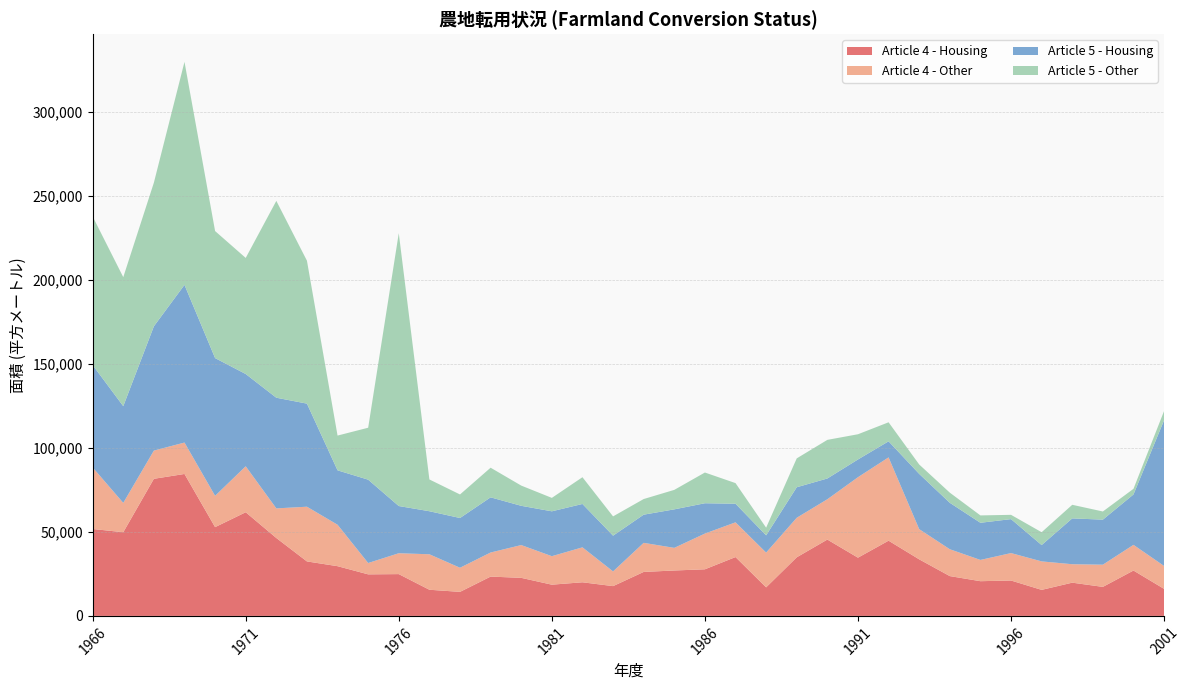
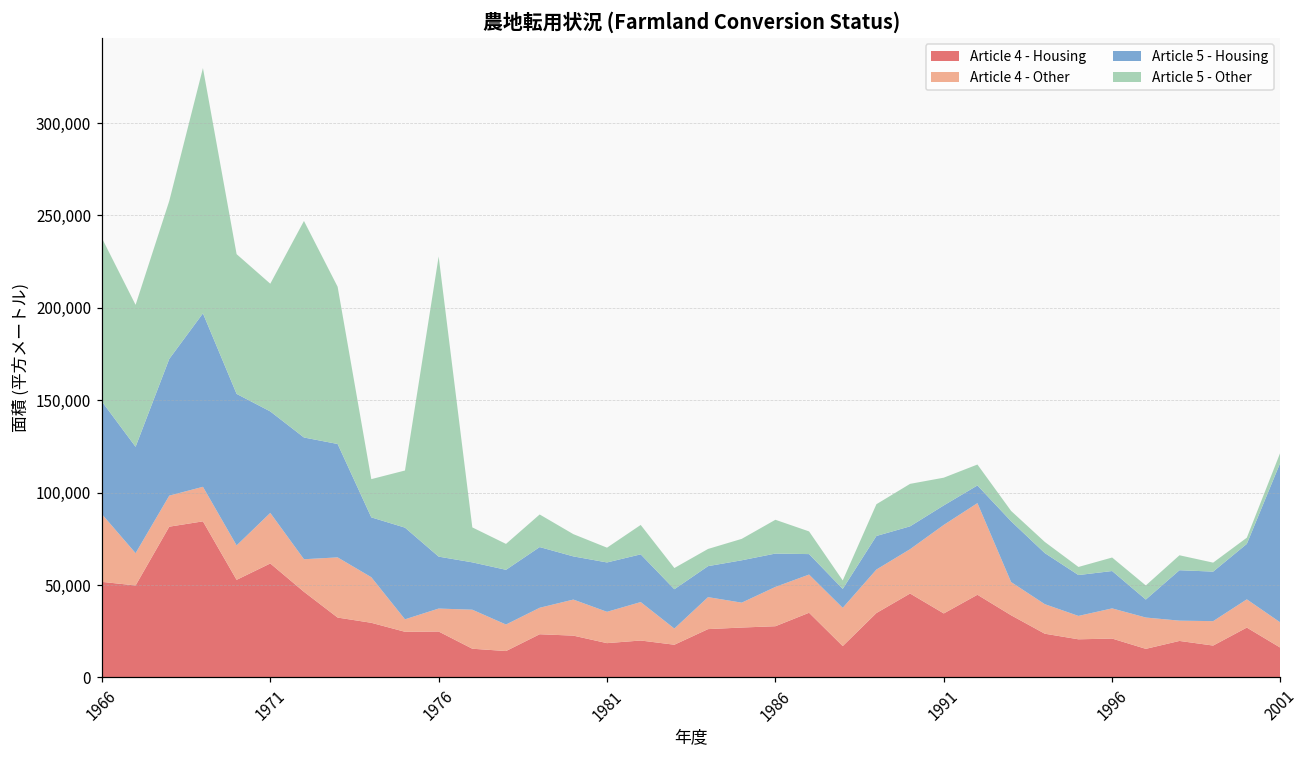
Article 5 - Other, 1996: 3,000 -> 7,000
